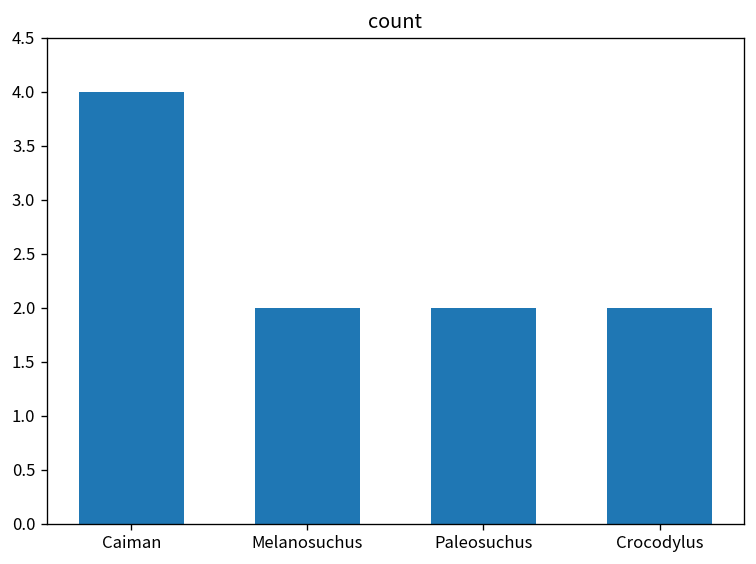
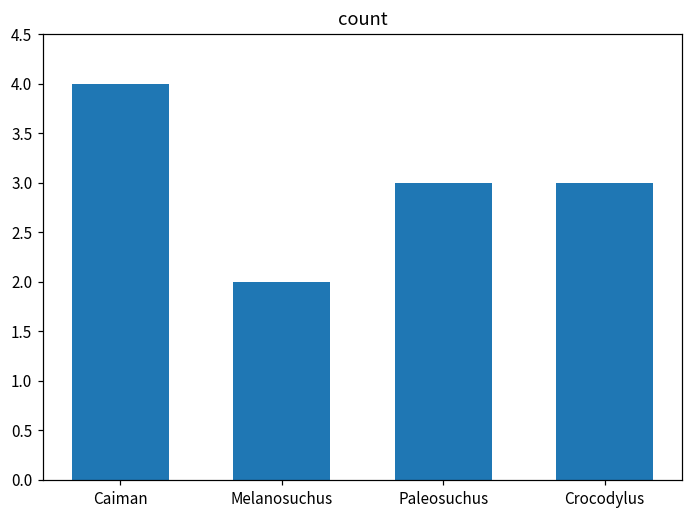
Paleosuchus: 2 -> 3
Crocodylus: 2 -> 3
